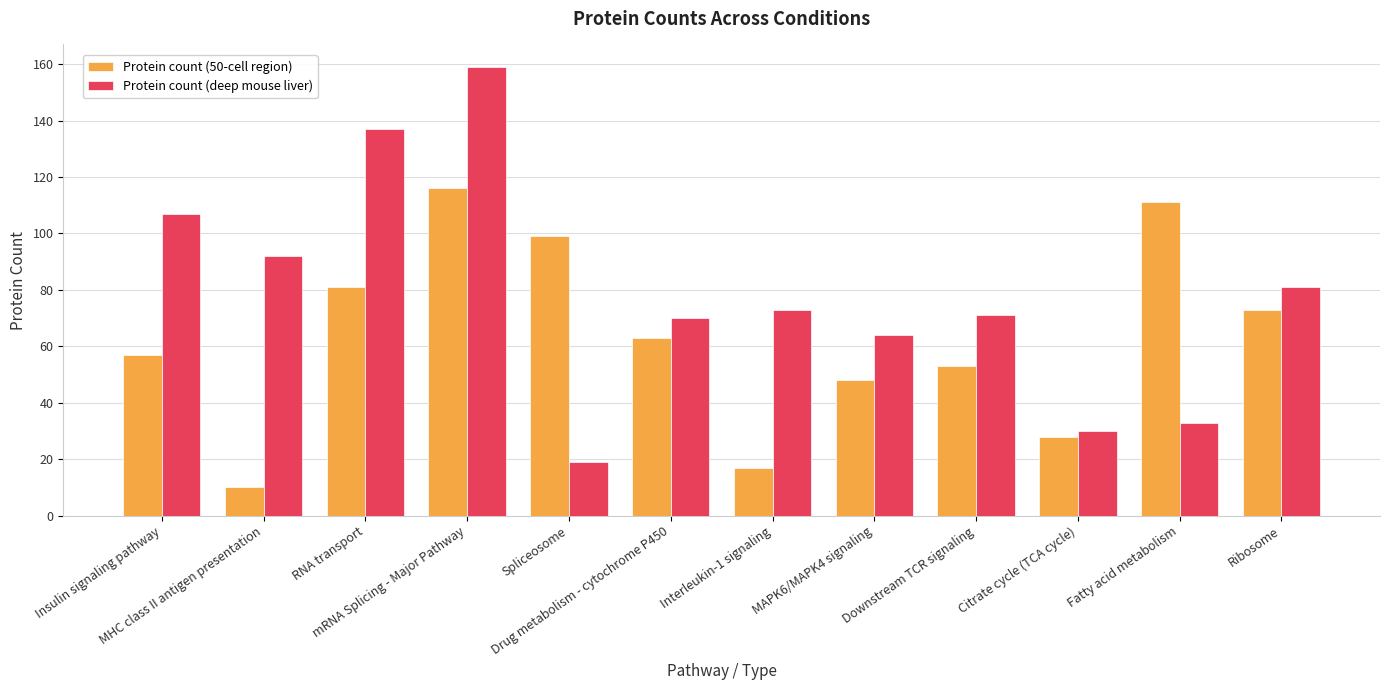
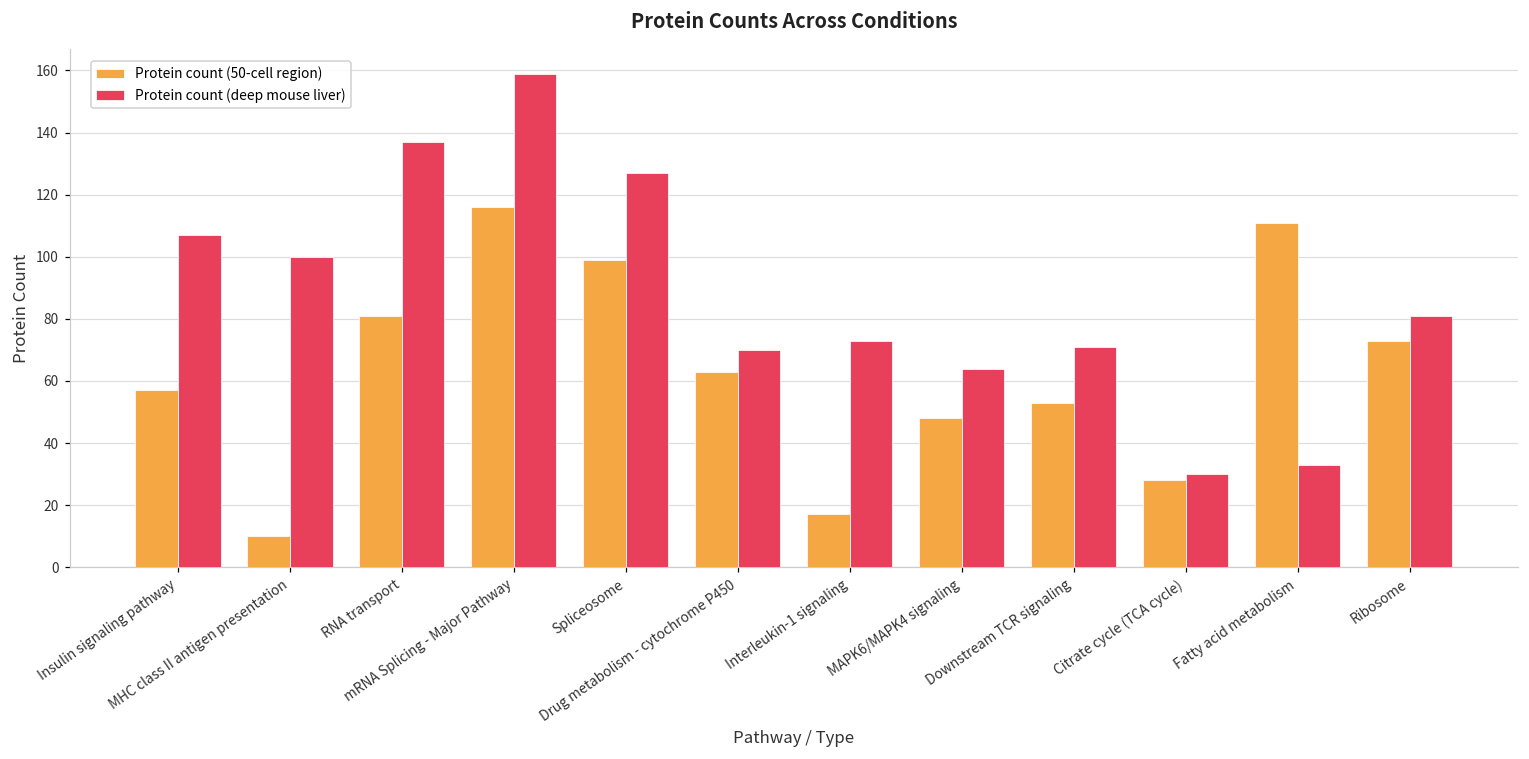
Protein count (deep mouse liver), MHC class II antigen presentation: 92 -> 100
Protein count (deep mouse liver), Spliceosome: 19 -> 127
